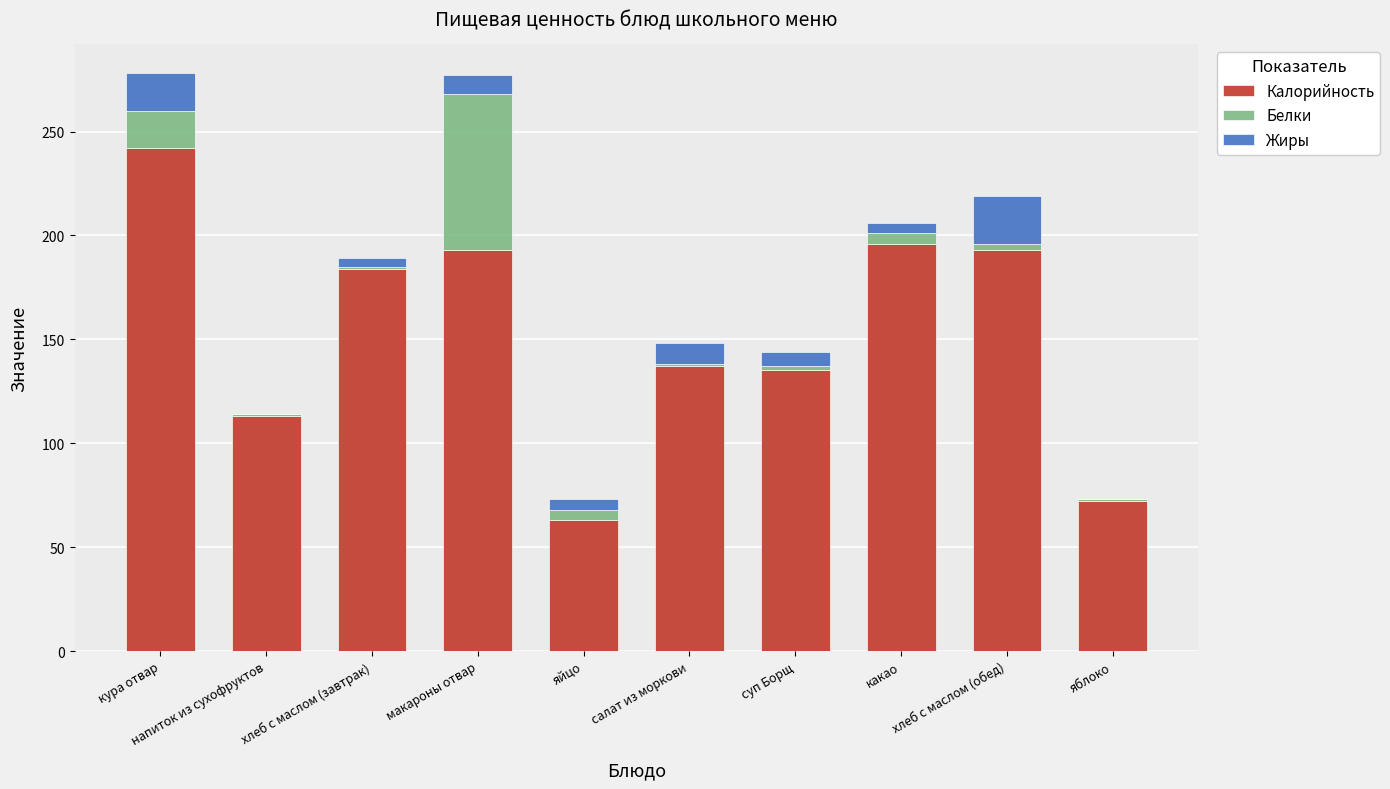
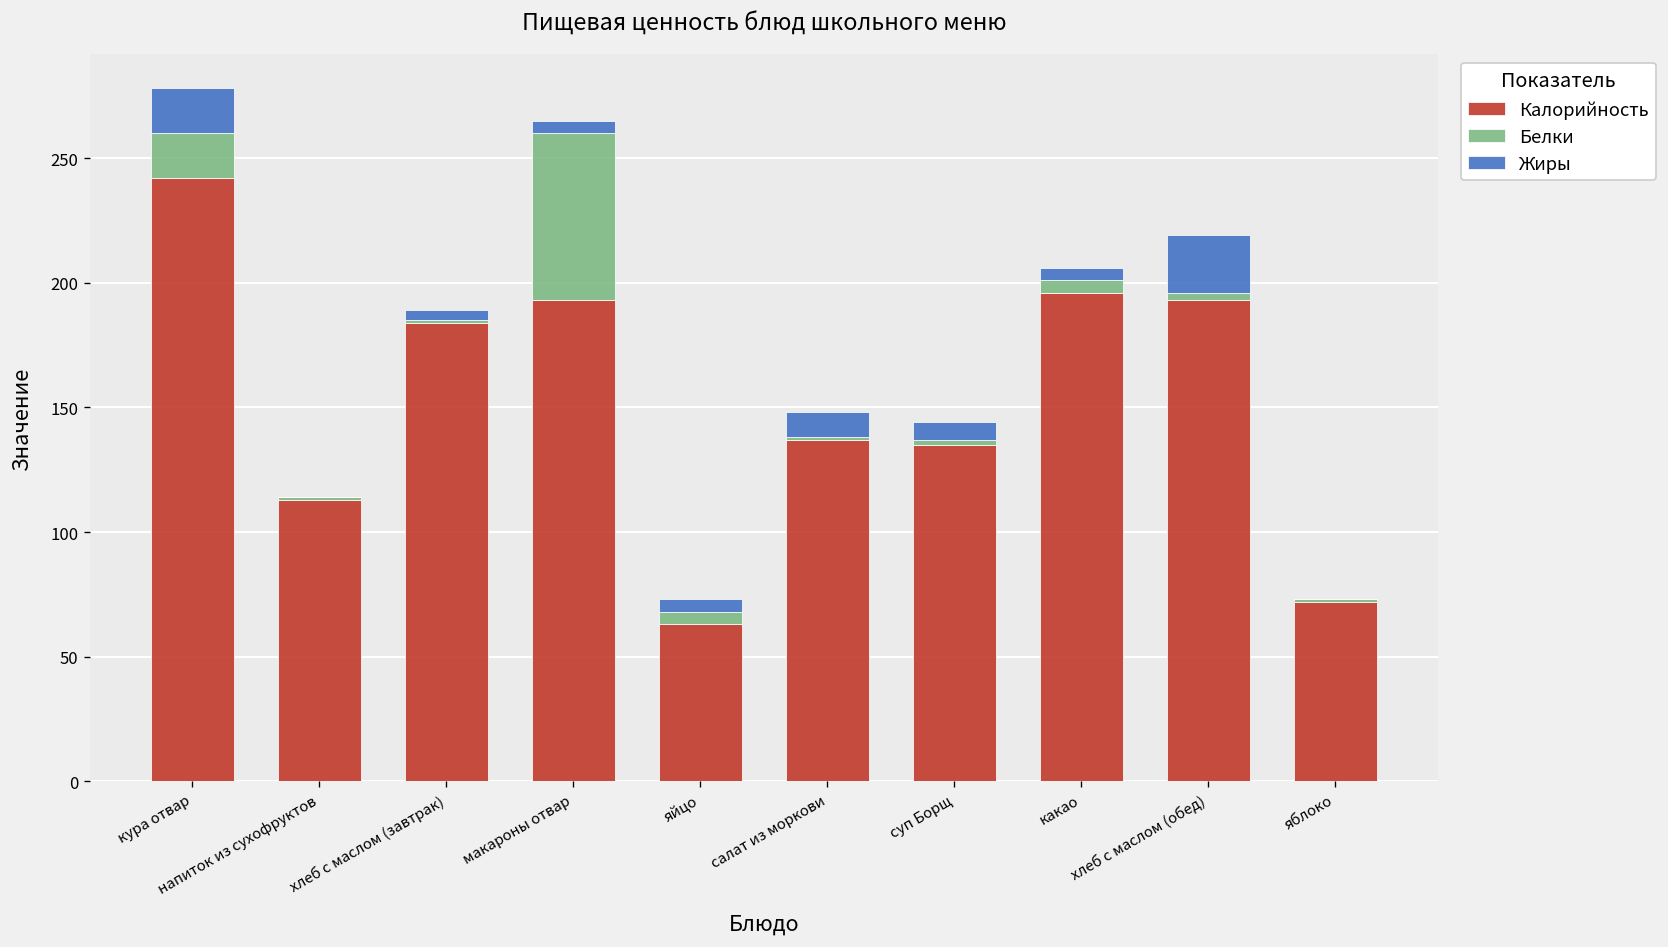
Белки, макароны отвар: 75 -> 67
Жиры, макароны отвар: 9 -> 5
